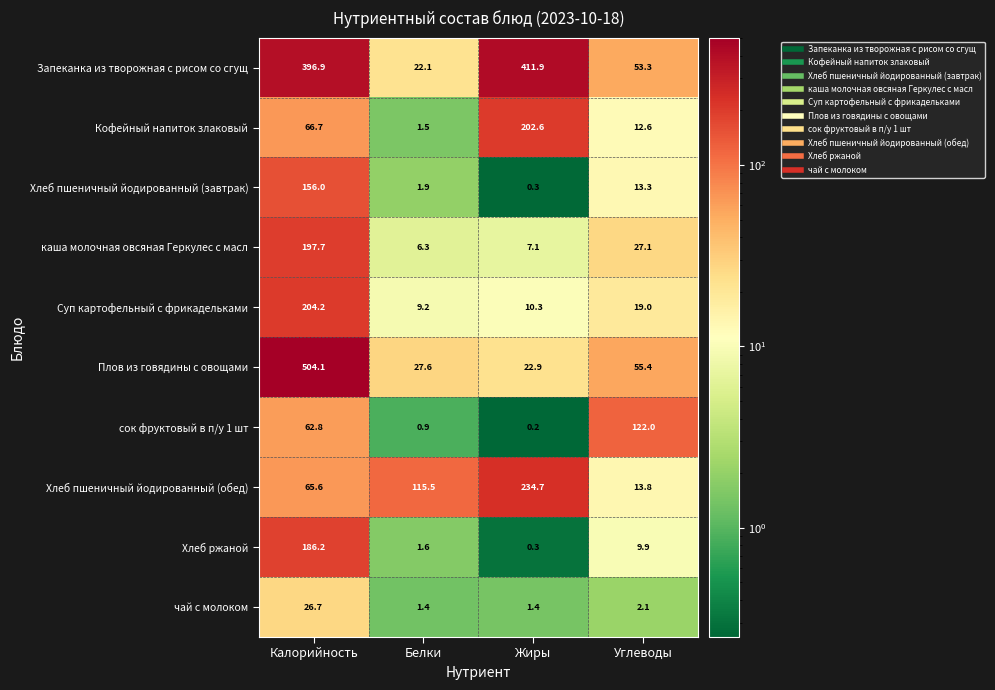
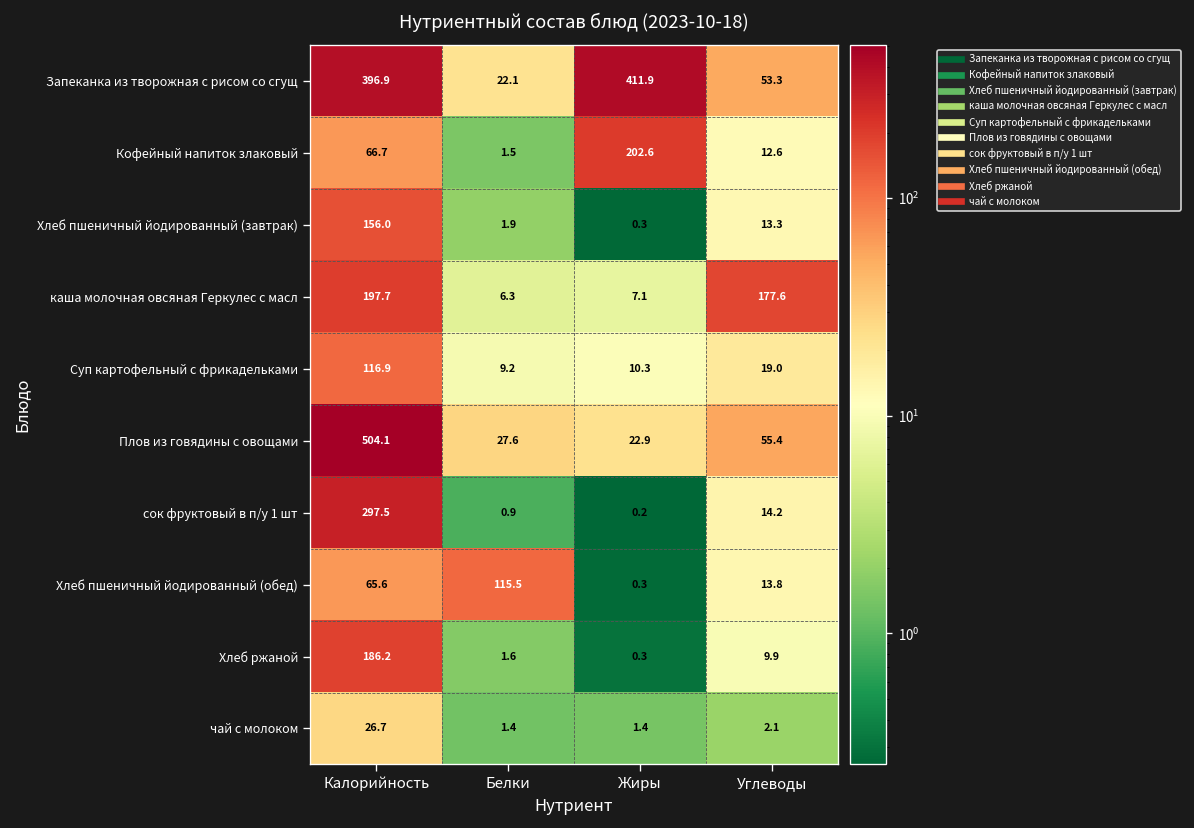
каша молочная овсяная Геркулес с масл, Углеводы: 27.1 -> 177.6
Суп картофельный с фрикадельками, Калорийность: 204.2 -> 116.9
сок фруктовый в п/у 1 шт, Калорийность: 62.8 -> 297.5
сок фруктовый в п/у 1 шт, Углеводы: 122.0 -> 14.2
Хлеб пшеничный йодированный (обед), Жиры: 234.7 -> 0.3
